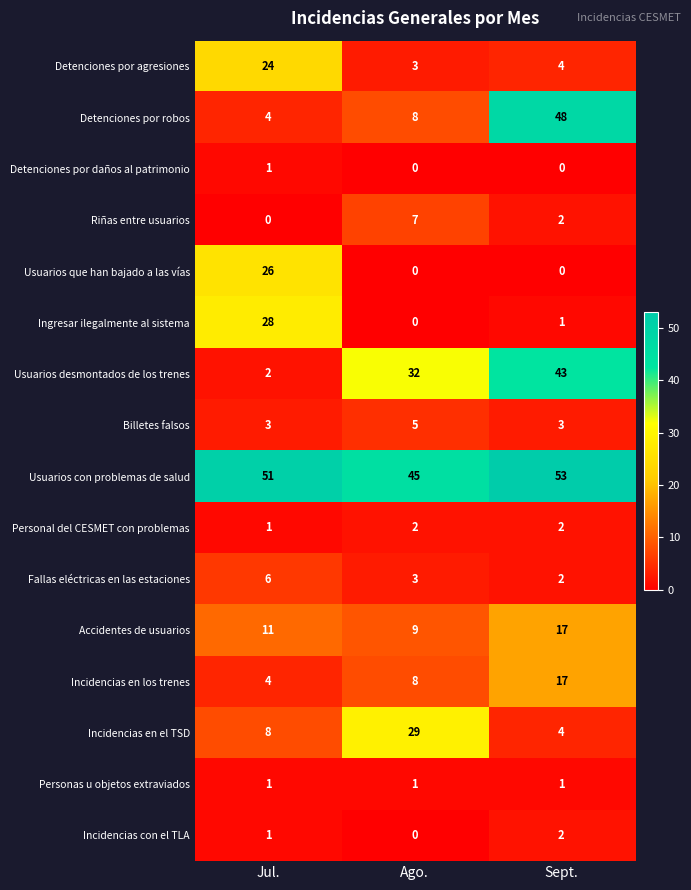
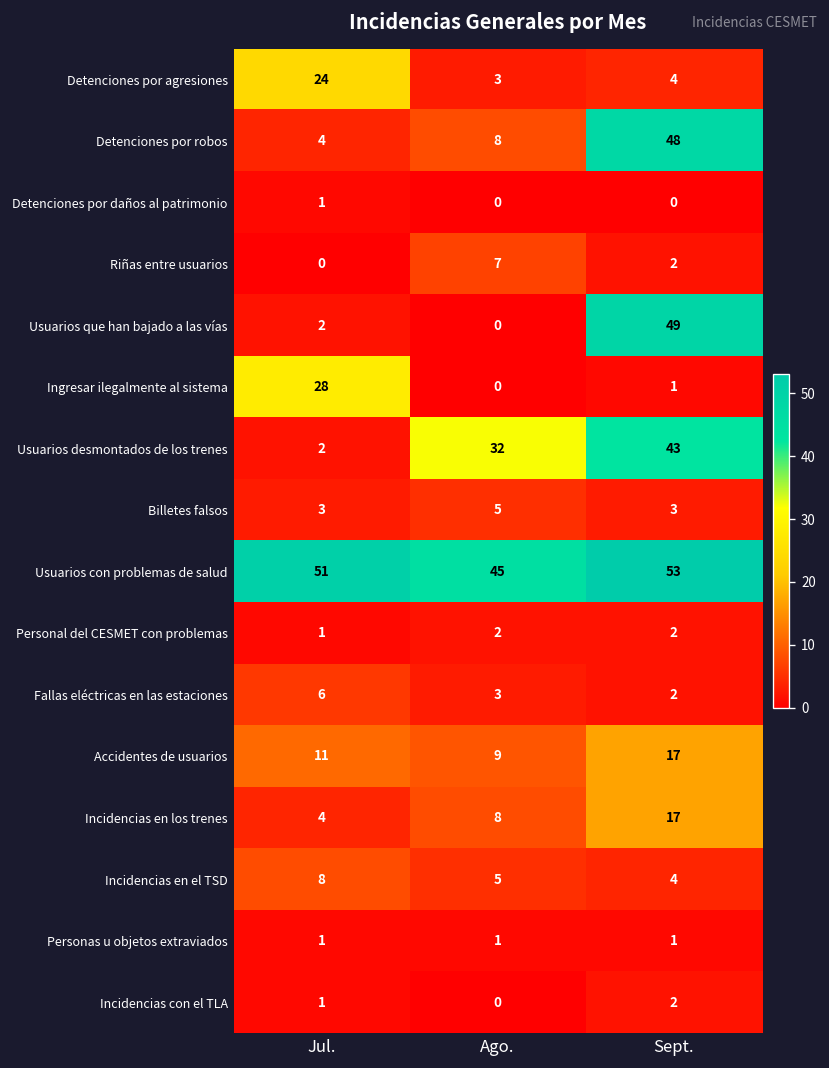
Usuarios que han bajado a las vías, Jul.: 26 -> 2
Usuarios que han bajado a las vías, Sept.: 0 -> 49
Incidencias en el TSD, Ago.: 29 -> 5
